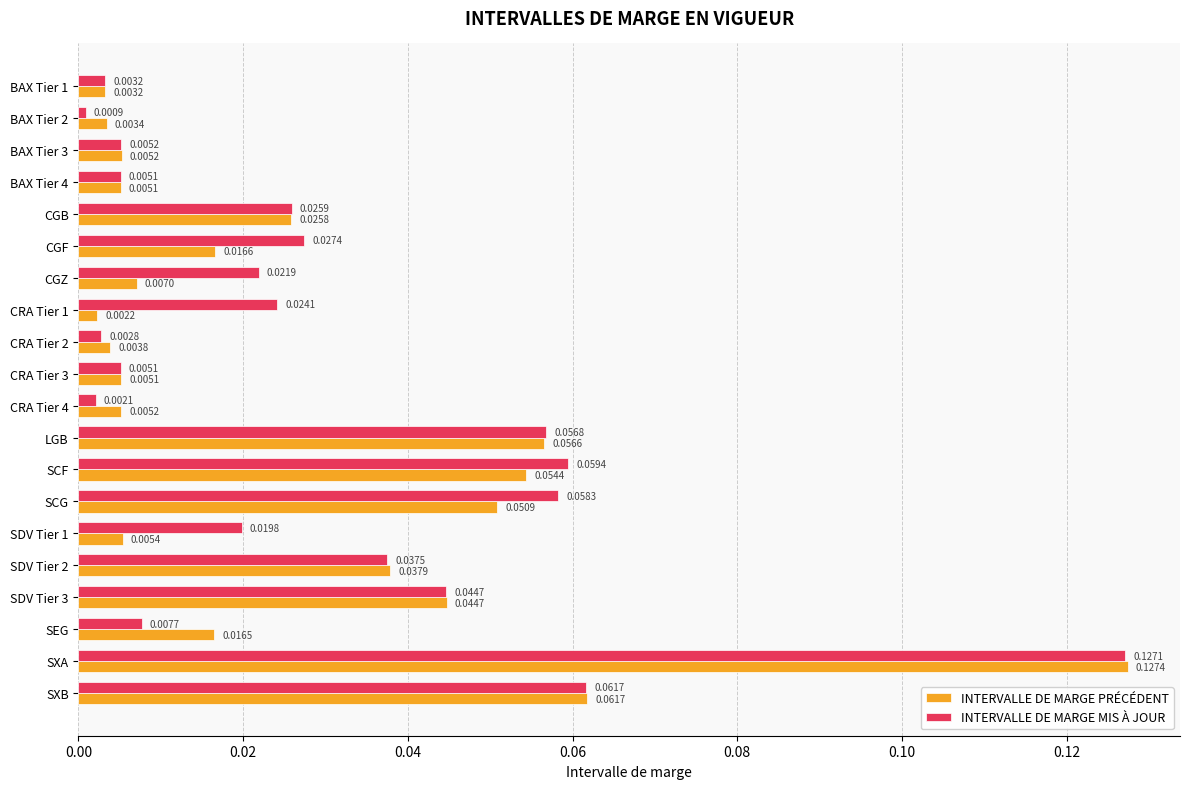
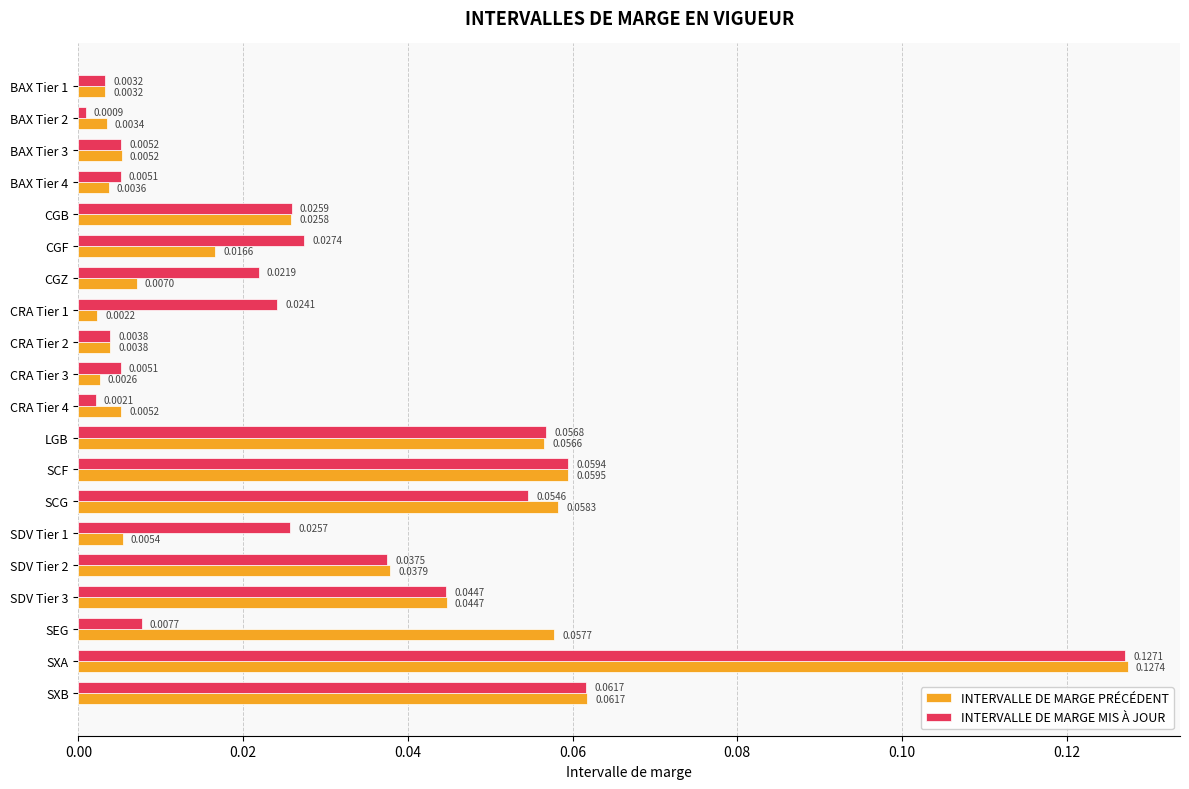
INTERVALLE DE MARGE PRÉCÉDENT, BAX Tier 4: 0.0051 -> 0.0036
INTERVALLE DE MARGE MIS À JOUR, CRA Tier 2: 0.0028 -> 0.0038
INTERVALLE DE MARGE PRÉCÉDENT, CRA Tier 3: 0.0051 -> 0.0026
INTERVALLE DE MARGE PRÉCÉDENT, SCF: 0.0544 -> 0.0595
INTERVALLE DE MARGE MIS À JOUR, SCG: 0.0583 -> 0.0546
INTERVALLE DE MARGE PRÉCÉDENT, SCG: 0.0509 -> 0.0583
INTERVALLE DE MARGE MIS À JOUR, SDV Tier 1: 0.0198 -> 0.0257
INTERVALLE DE MARGE PRÉCÉDENT, SEG: 0.0165 -> 0.0577
